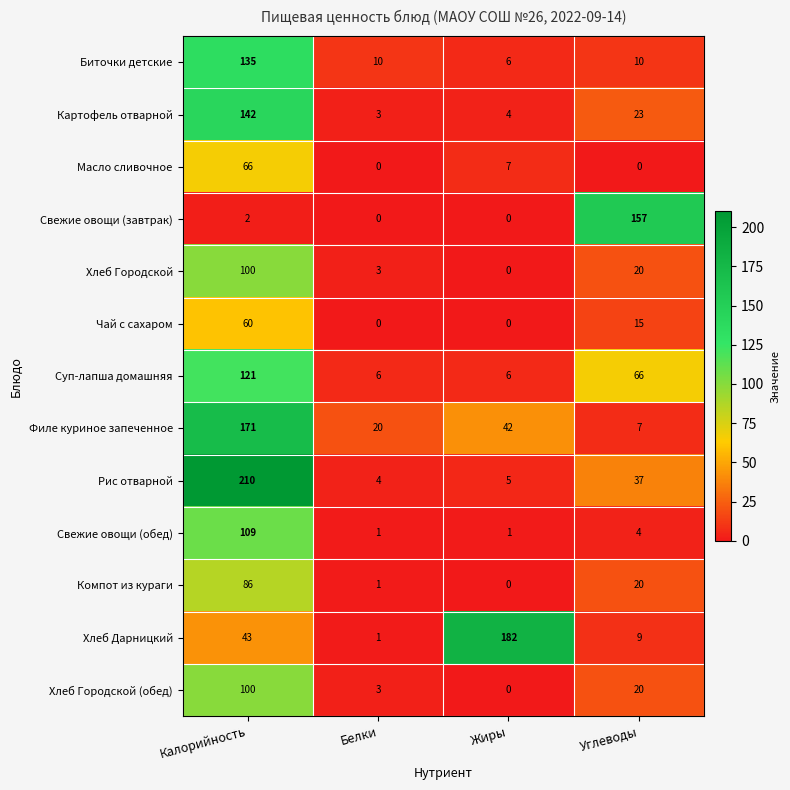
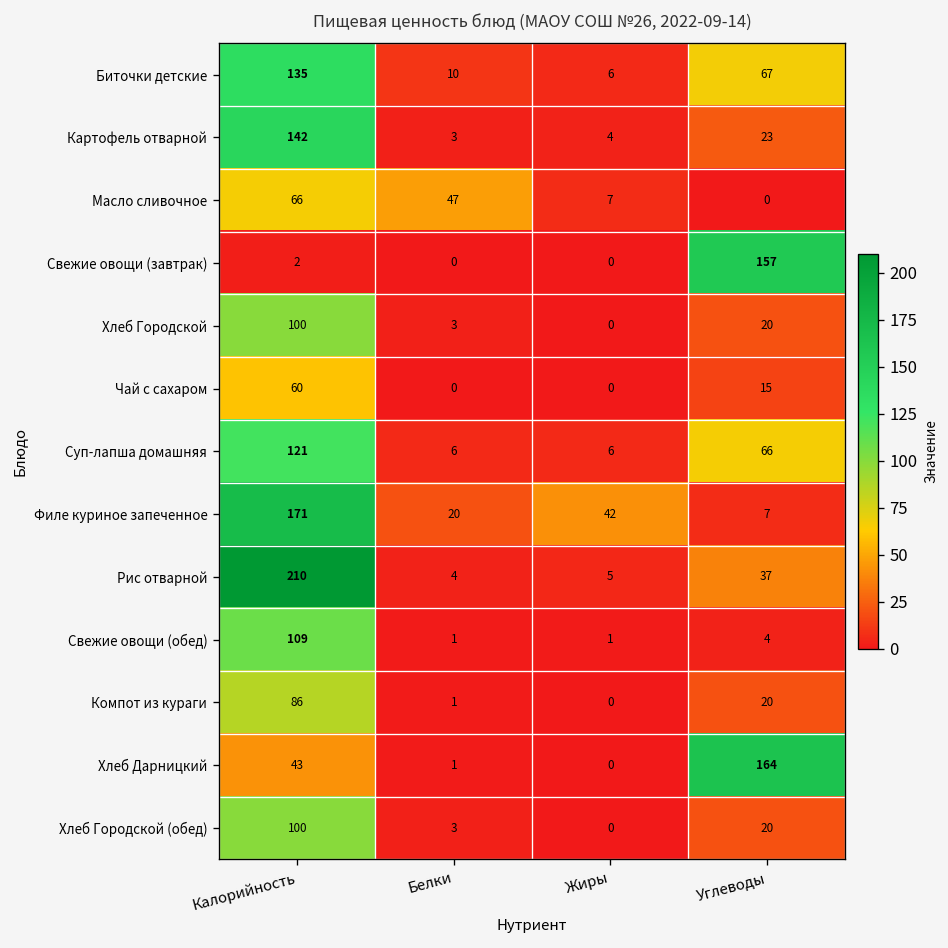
Биточки детские, Углеводы: 10 -> 67
Масло сливочное, Белки: 0 -> 47
Хлеб Дарницкий, Жиры: 182 -> 0
Хлеб Дарницкий, Углеводы: 9 -> 164
